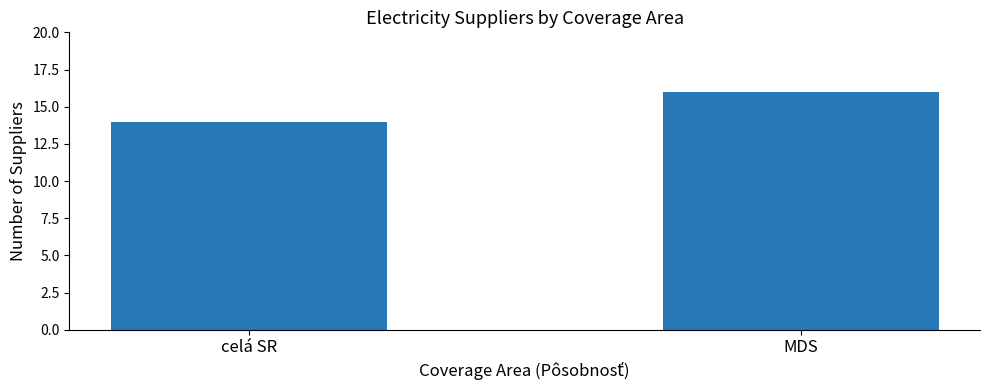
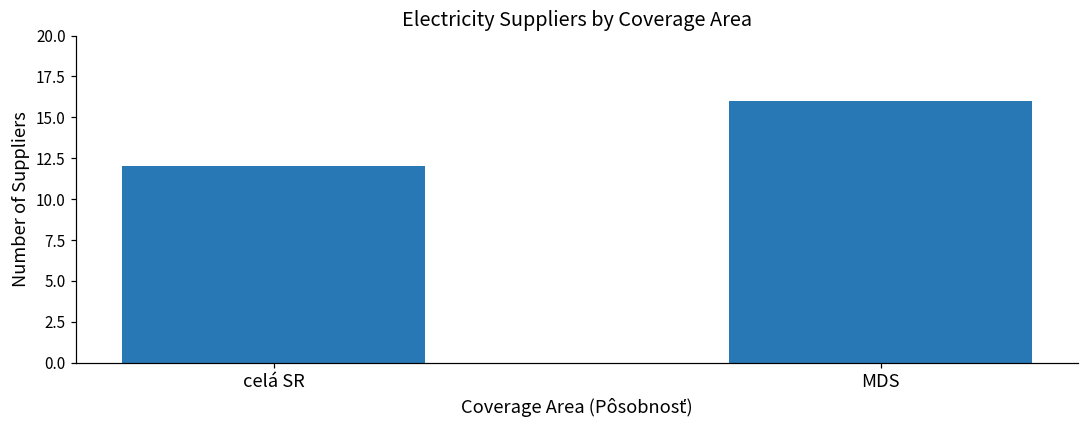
celá SR: 14 -> 12
